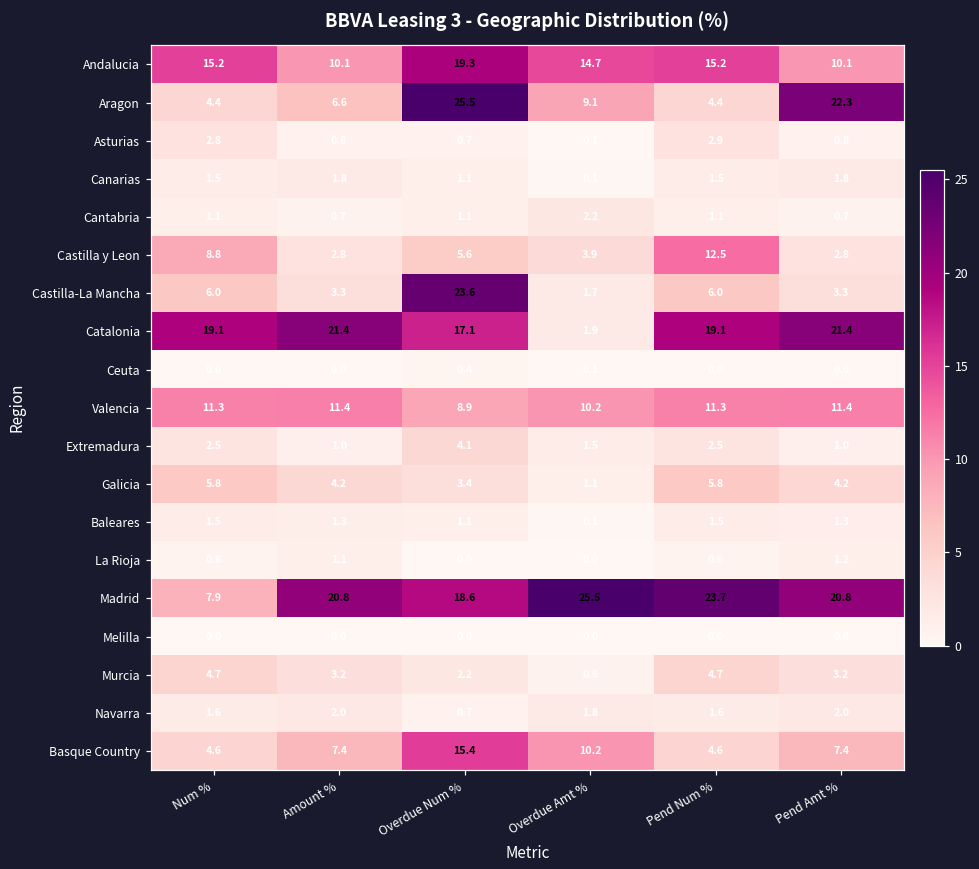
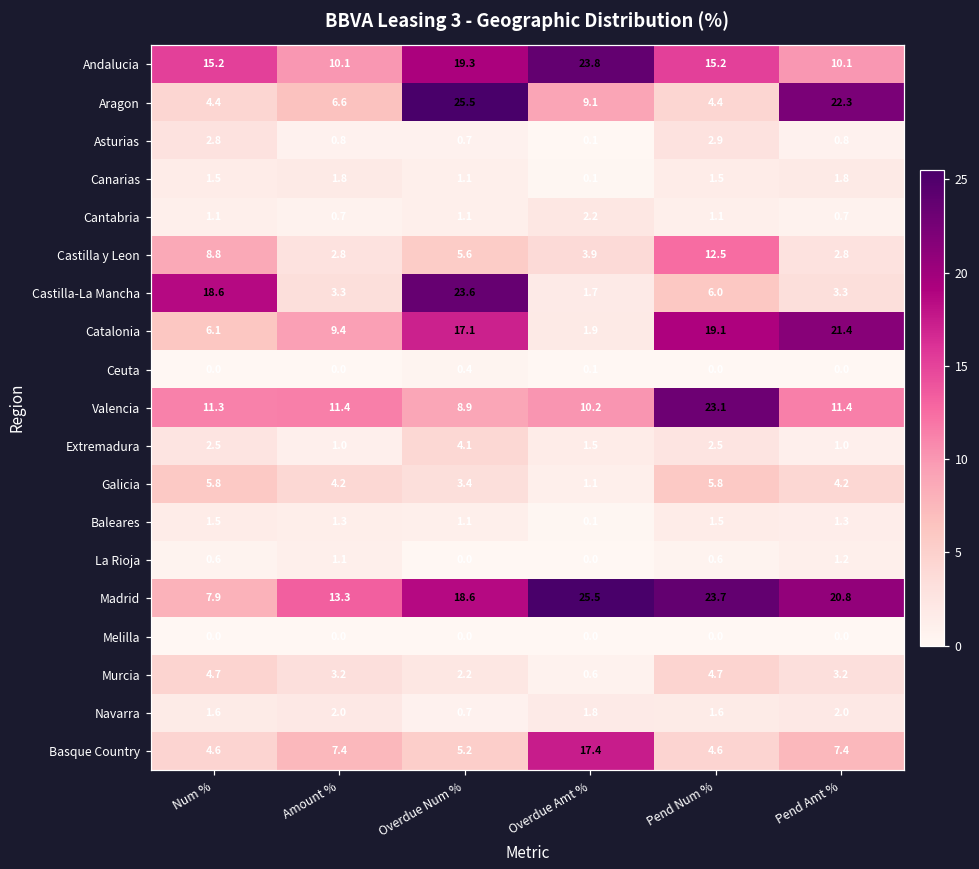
Andalucia, Overdue Amt %: 14.7 -> 23.8
Castilla-La Mancha, Num %: 6.0 -> 18.6
Catalonia, Num %: 19.1 -> 6.1
Catalonia, Amount %: 21.4 -> 9.4
Valencia, Pend Num %: 11.3 -> 23.1
Madrid, Amount %: 20.8 -> 13.3
Basque Country, Overdue Num %: 15.4 -> 5.2
Basque Country, Overdue Amt %: 10.2 -> 17.4
